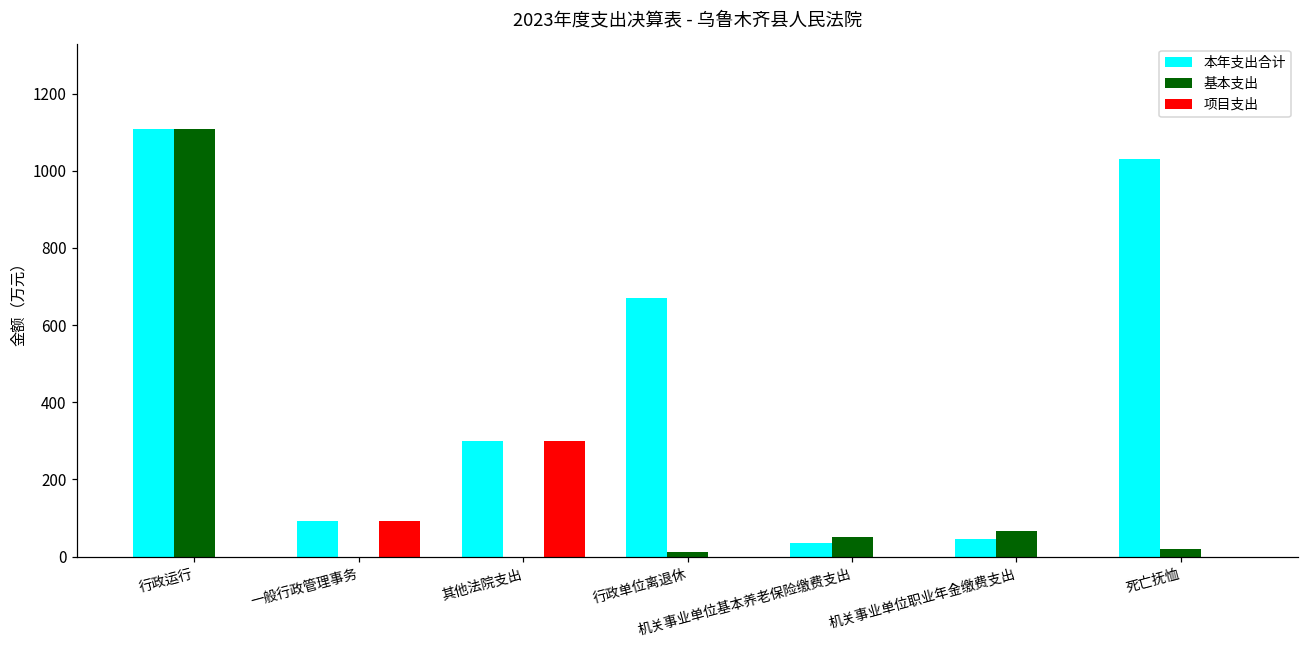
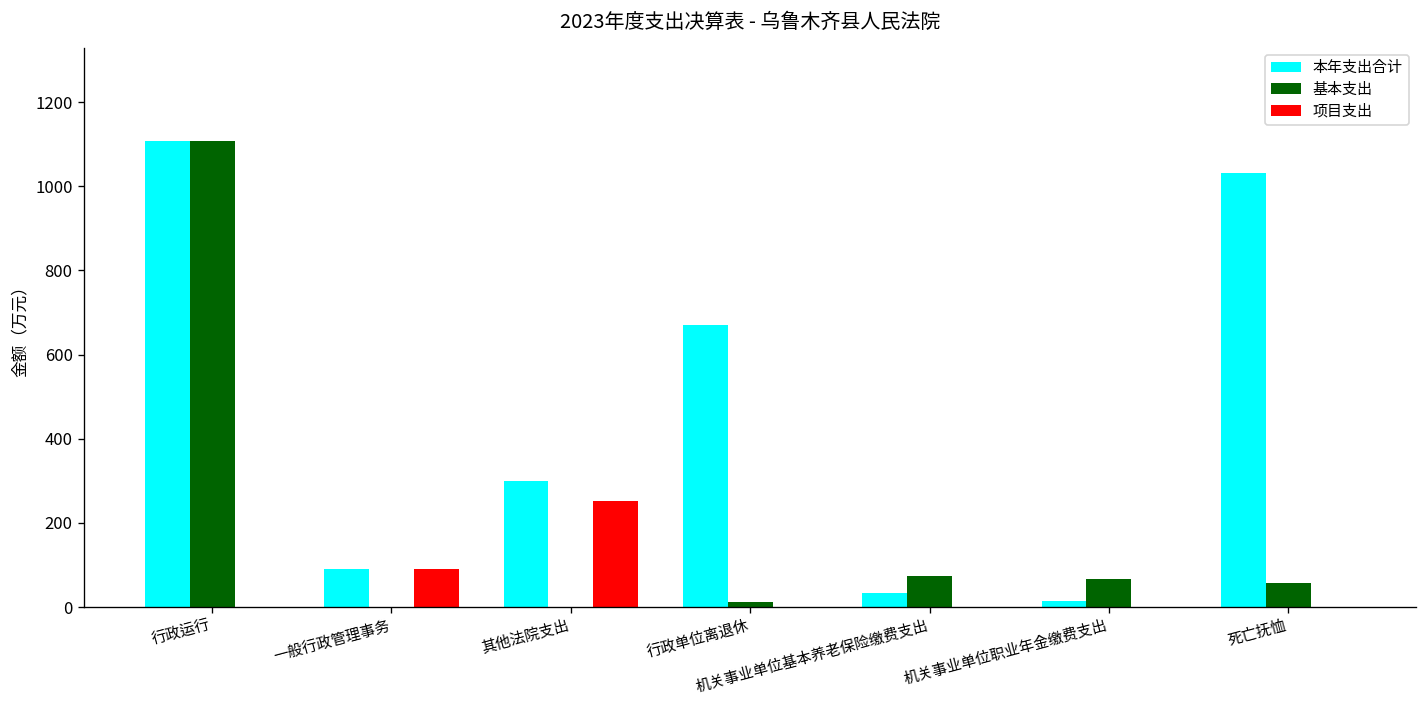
项目支出, 其他法院支出: 300 -> 250
基本支出, 机关事业单位基本养老保险缴费支出: 50 -> 80
本年支出合计, 机关事业单位职业年金缴费支出: 50 -> 20
基本支出, 死亡抚恤: 20 -> 60
